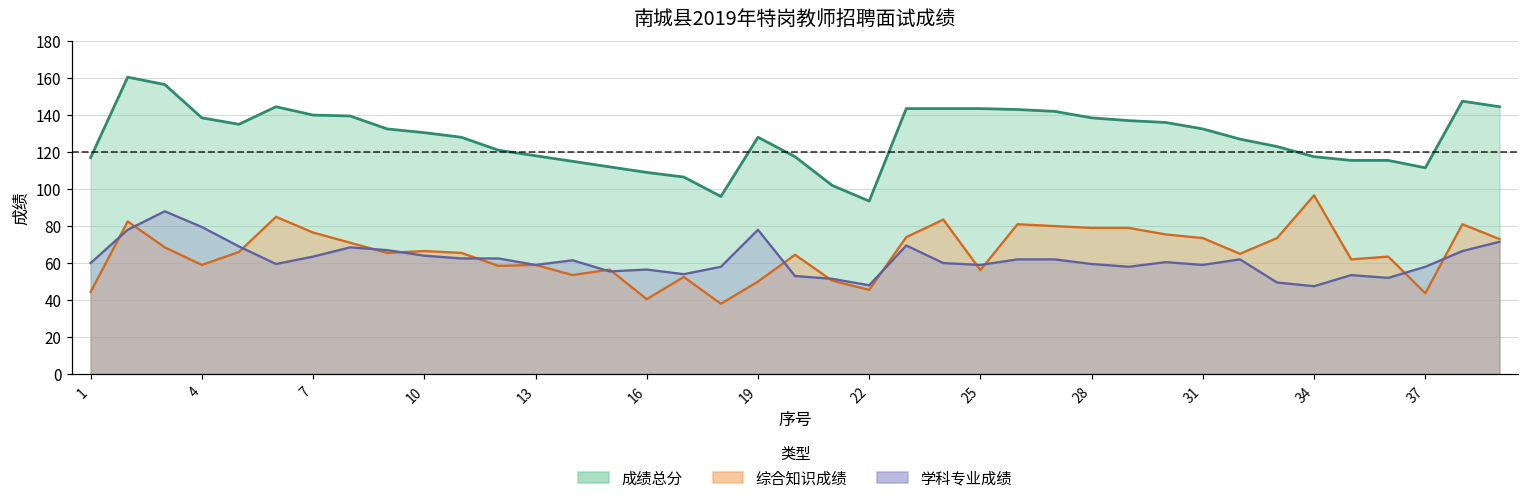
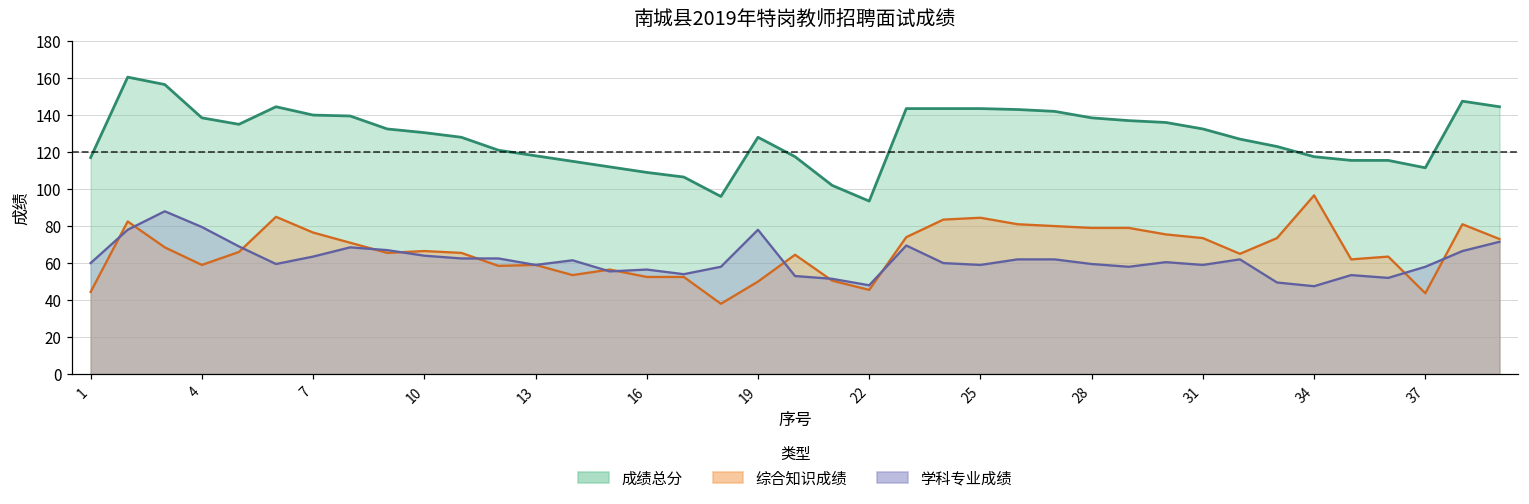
综合知识成绩, 16: 41 -> 53
综合知识成绩, 25: 56 -> 85
